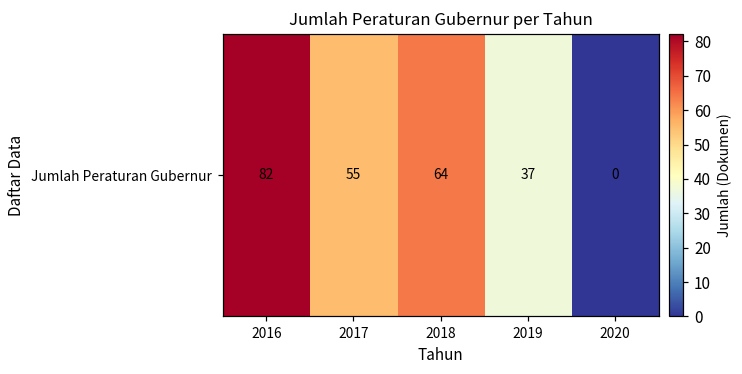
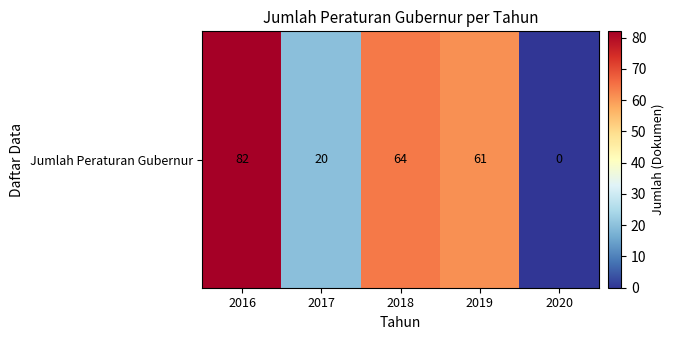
Jumlah Peraturan Gubernur, 2017: 55 -> 20
Jumlah Peraturan Gubernur, 2019: 37 -> 61
